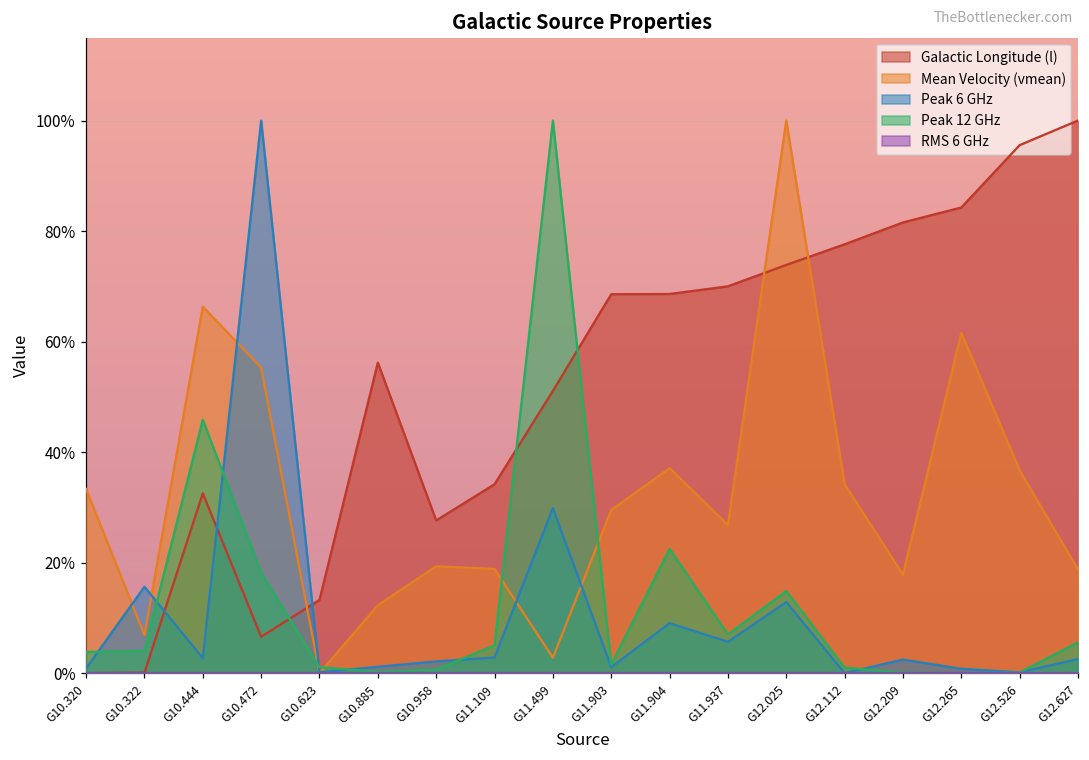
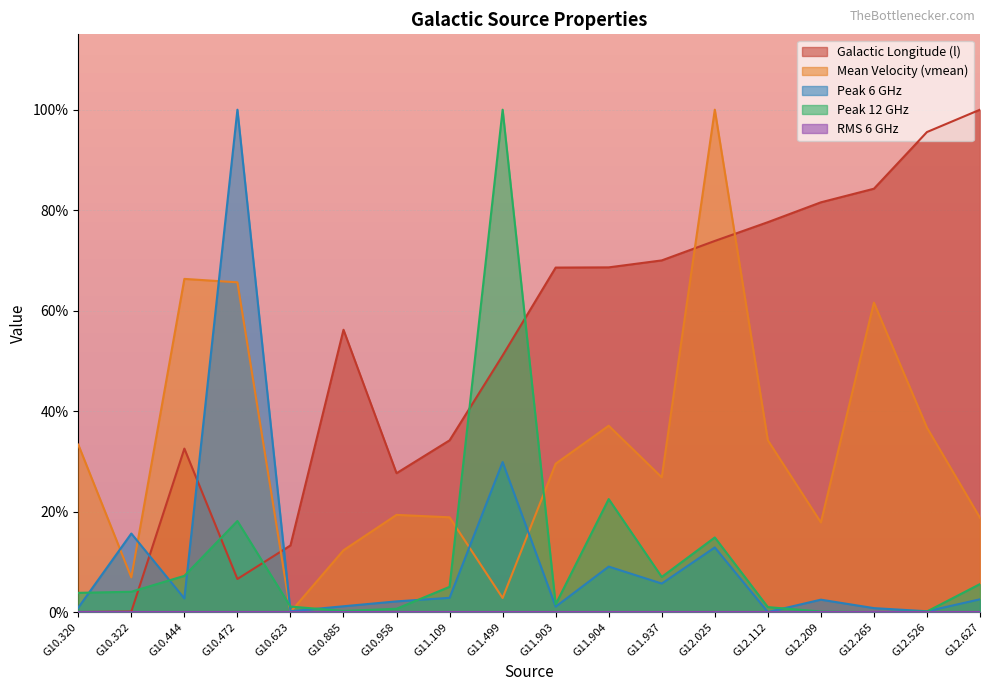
Peak 12 GHz, G10.444: 46% -> 7%
Mean Velocity (vmean), G10.472: 55% -> 66%
